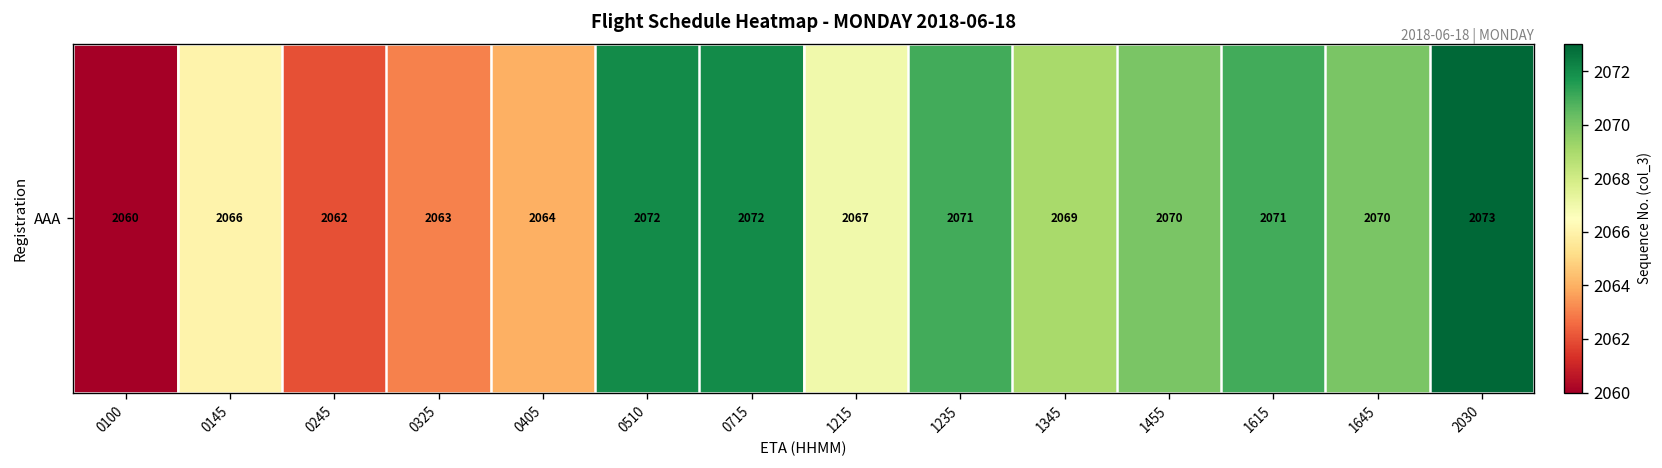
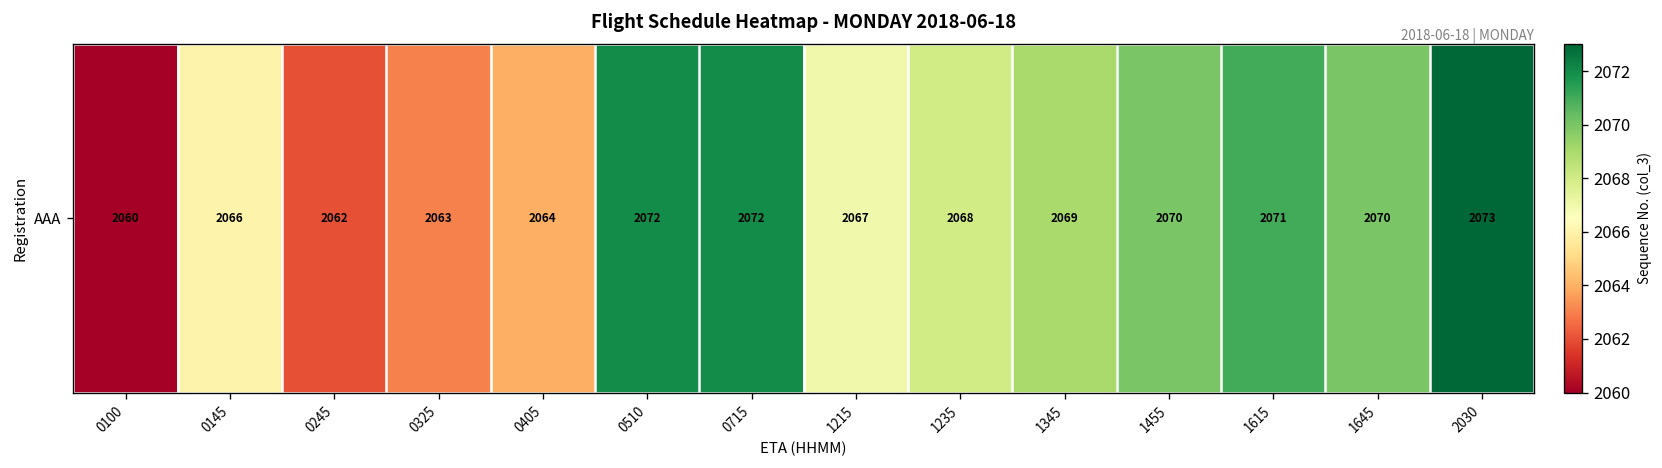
AAA, 1235: 2071 -> 2068
